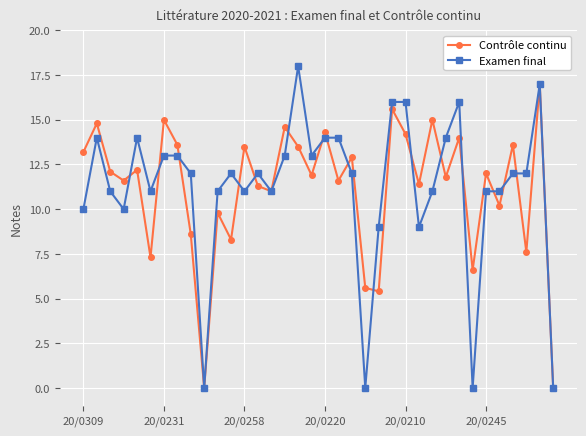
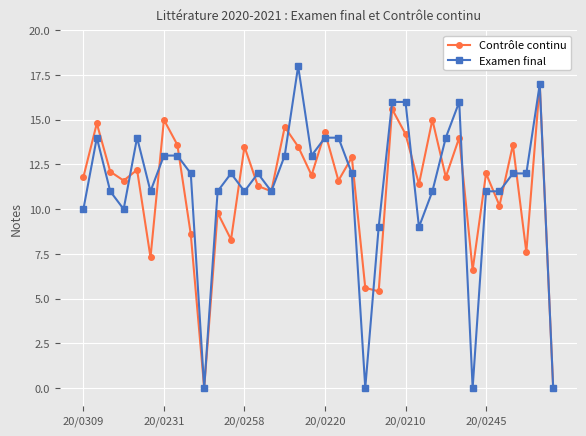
Contrôle continu, 20/0309: 13.2 -> 11.8
